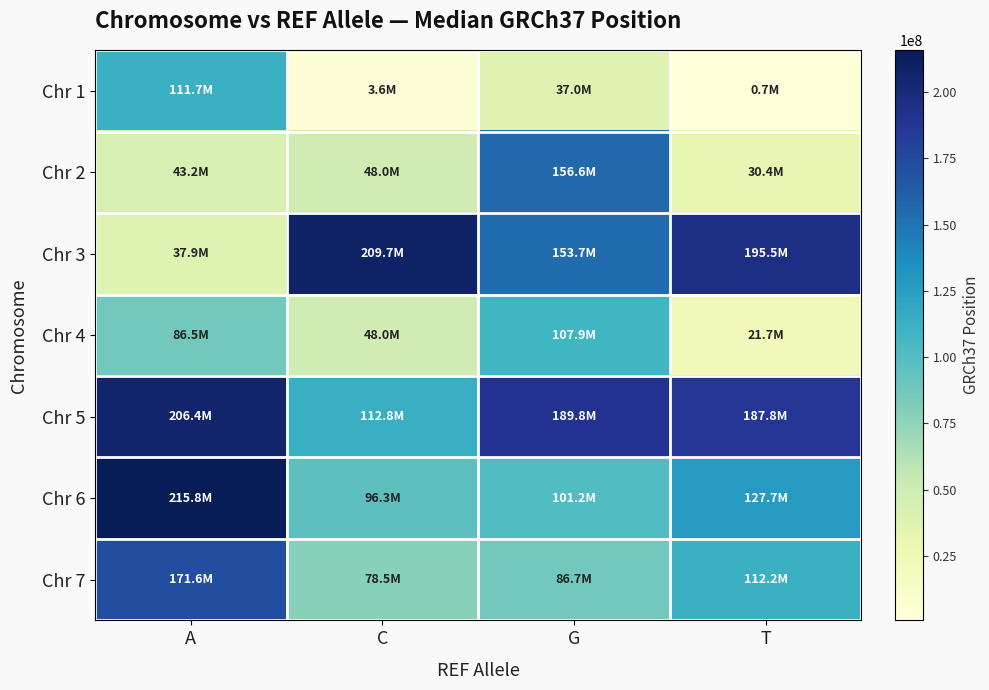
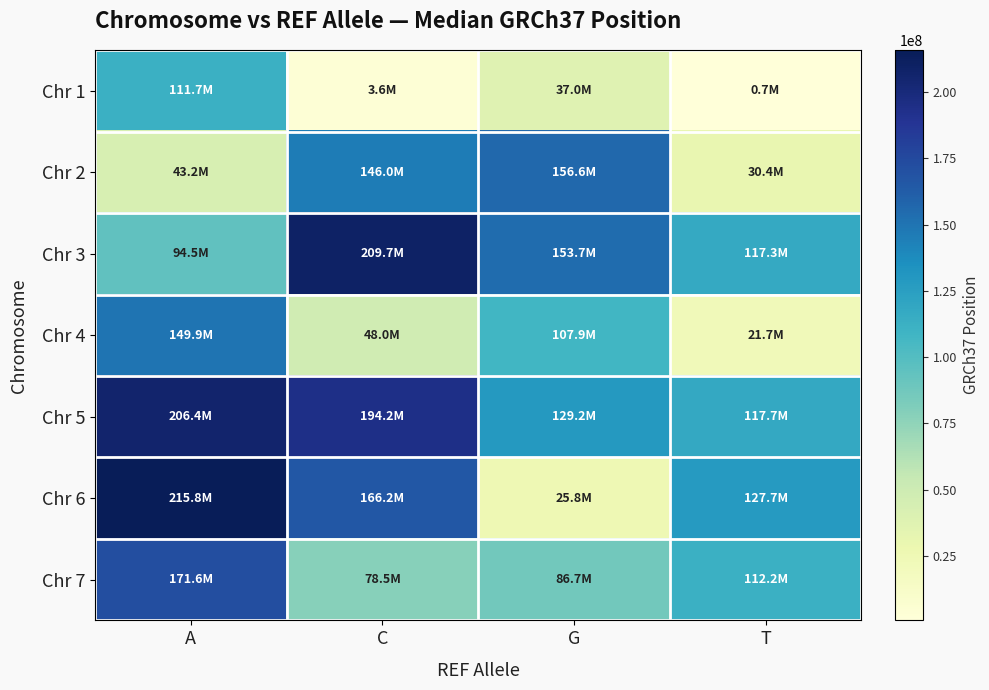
Chr 2, C: 48.0M -> 146.0M
Chr 3, A: 37.9M -> 94.5M
Chr 3, T: 195.5M -> 117.3M
Chr 4, A: 86.5M -> 149.9M
Chr 5, C: 112.8M -> 194.2M
Chr 5, G: 189.8M -> 129.2M
Chr 5, T: 187.8M -> 117.7M
Chr 6, C: 96.3M -> 166.2M
Chr 6, G: 101.2M -> 25.8M
